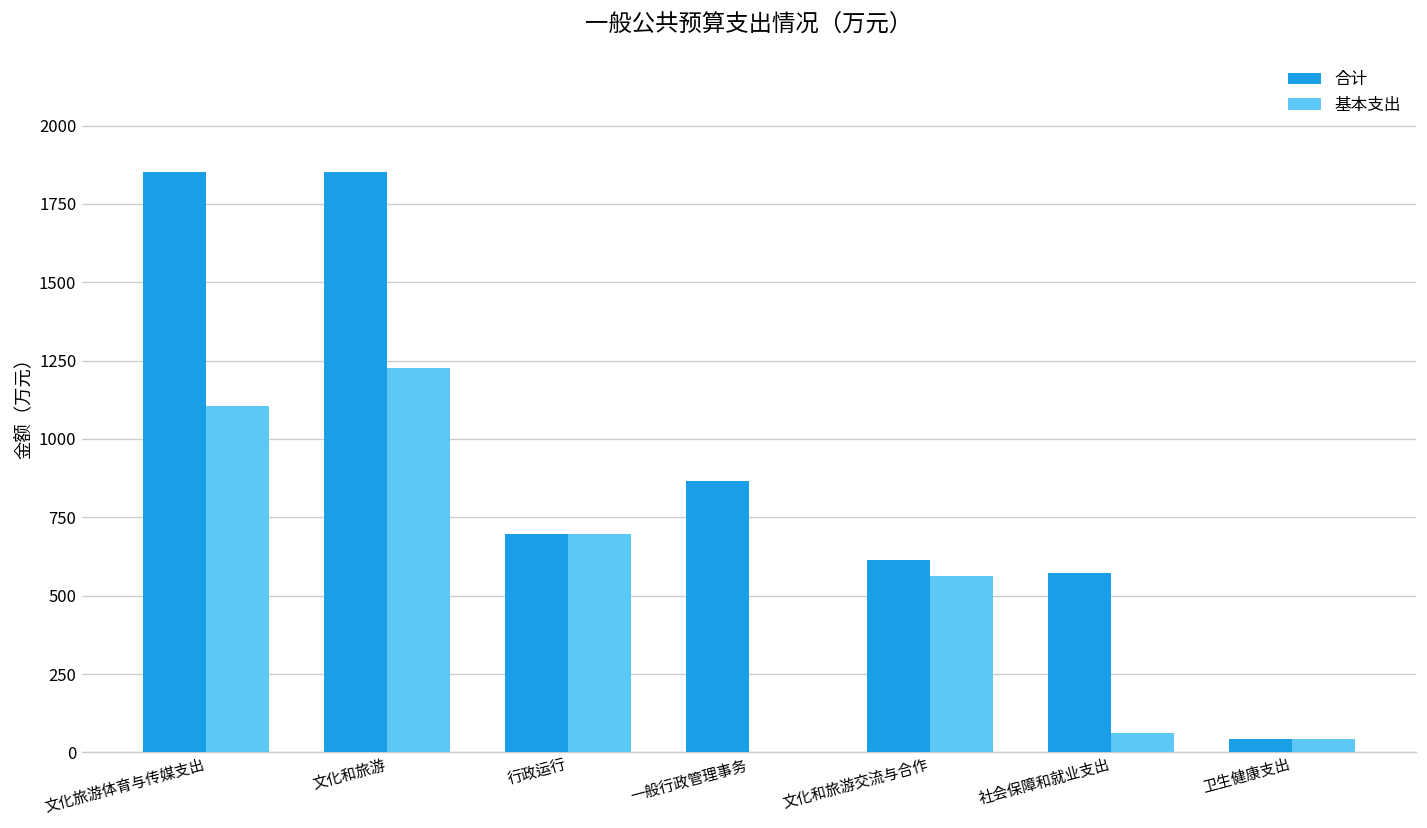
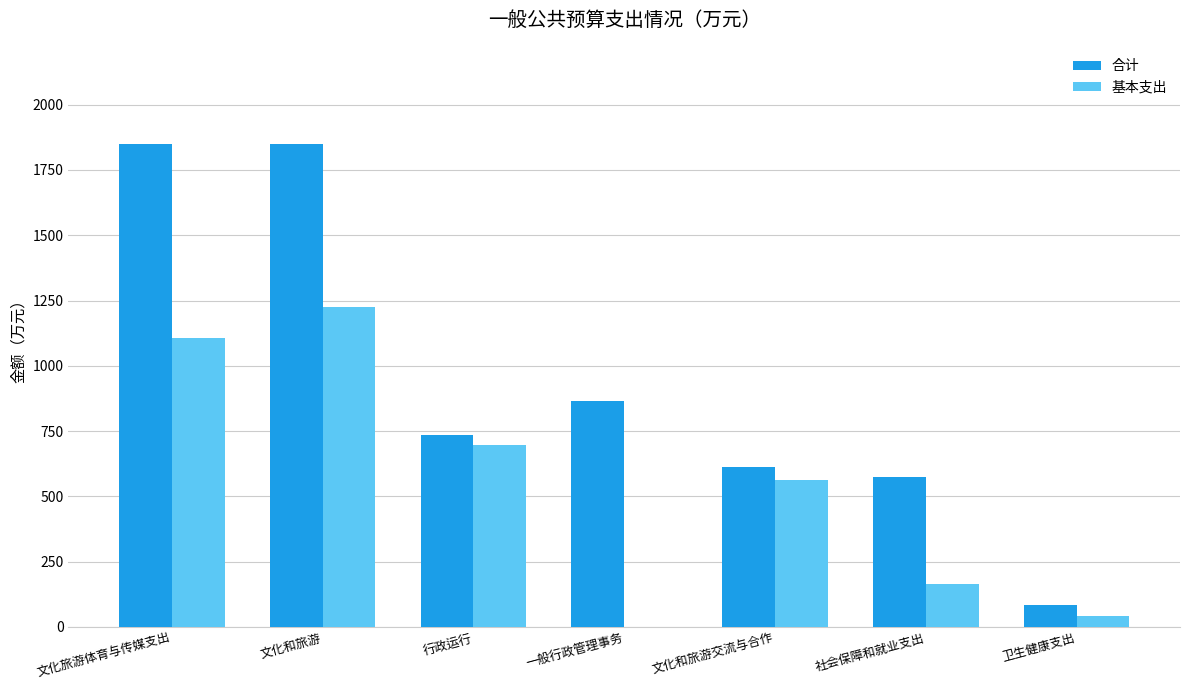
合计, 行政运行: 700 -> 730
基本支出, 社会保障和就业支出: 60 -> 170
合计, 卫生健康支出: 40 -> 80
